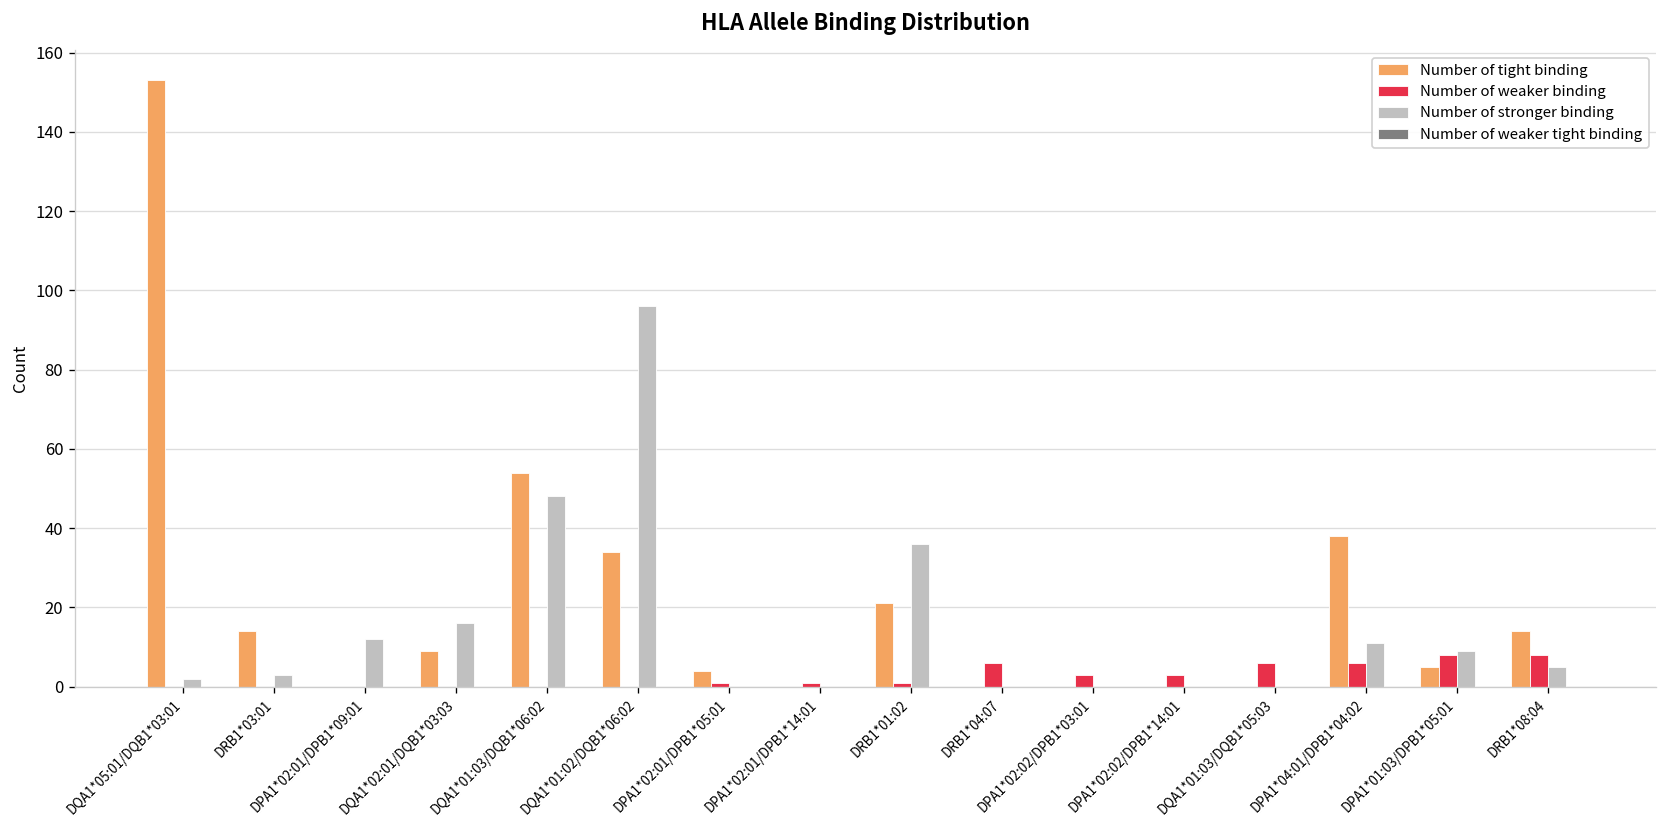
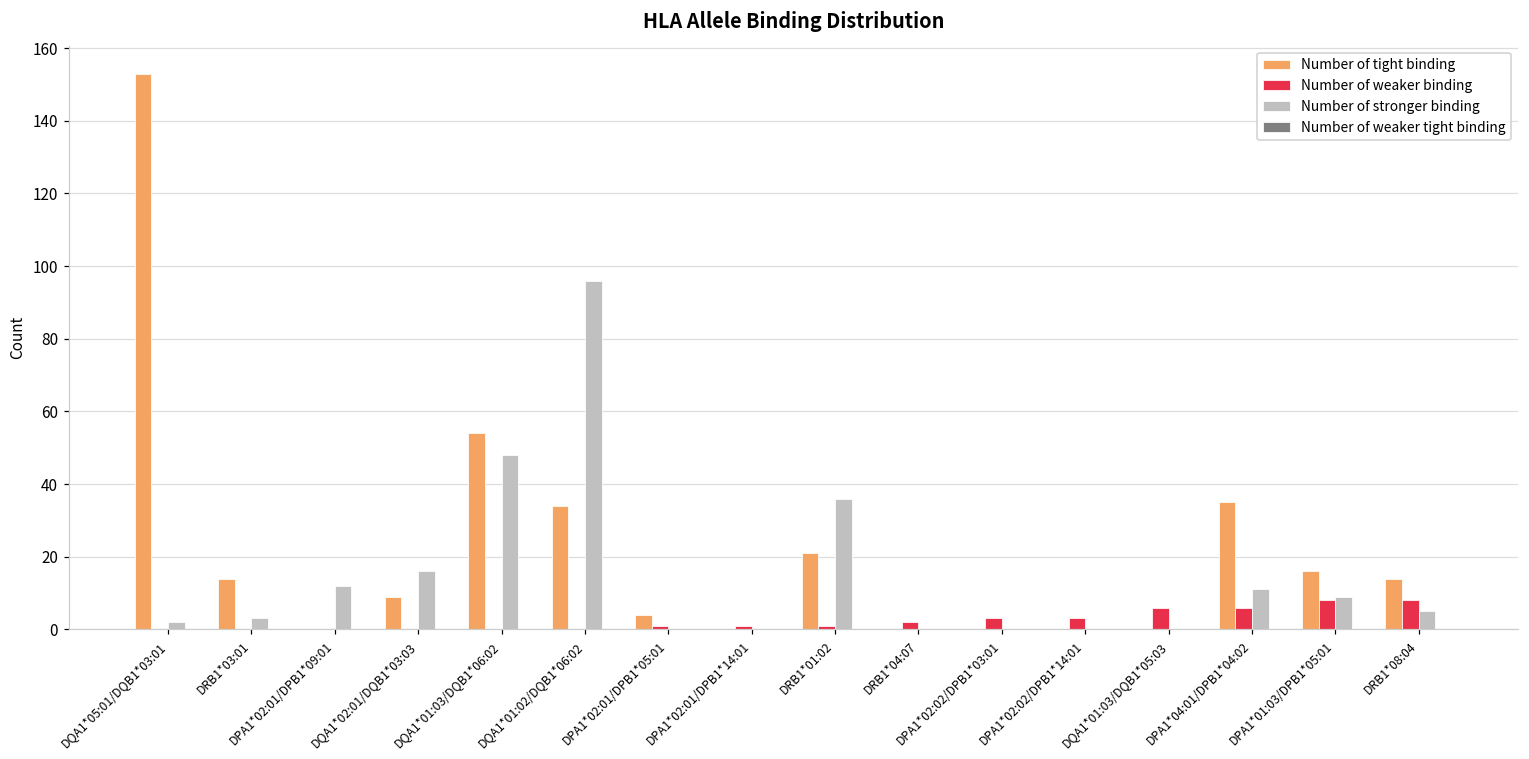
Number of weaker binding, DRB1*04:07: 6 -> 2
Number of tight binding, DPA1*04:01/DPB1*04:02: 38 -> 35
Number of tight binding, DPA1*01:03/DPB1*05:01: 5 -> 16
